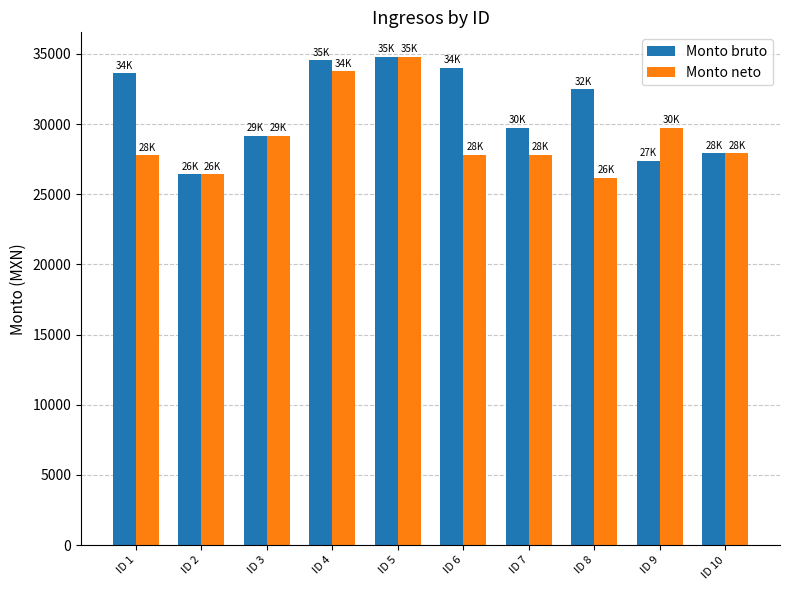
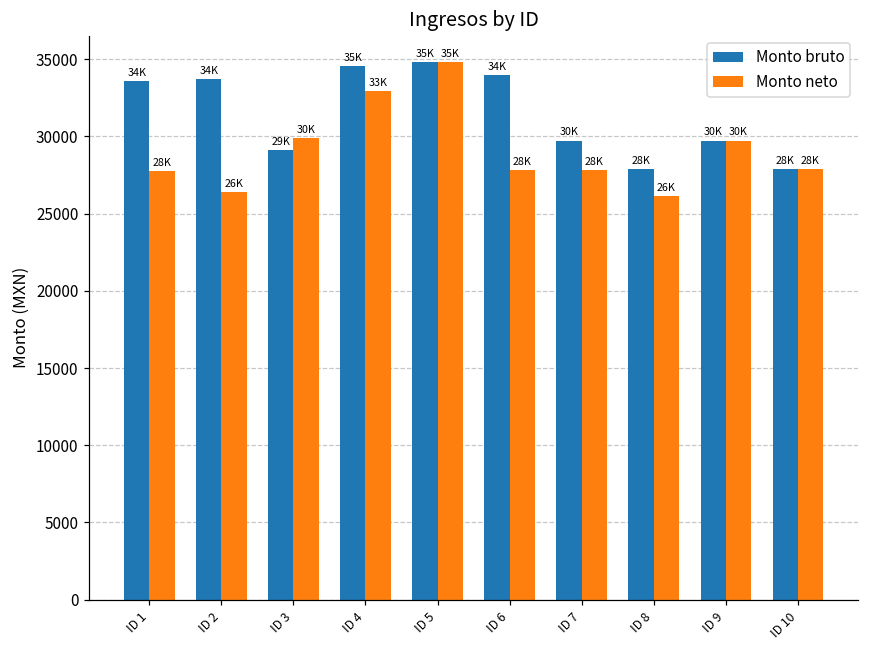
Monto bruto, ID 2: 26K -> 34K
Monto neto, ID 3: 29K -> 30K
Monto neto, ID 4: 34K -> 33K
Monto bruto, ID 8: 32K -> 28K
Monto bruto, ID 9: 27K -> 30K
